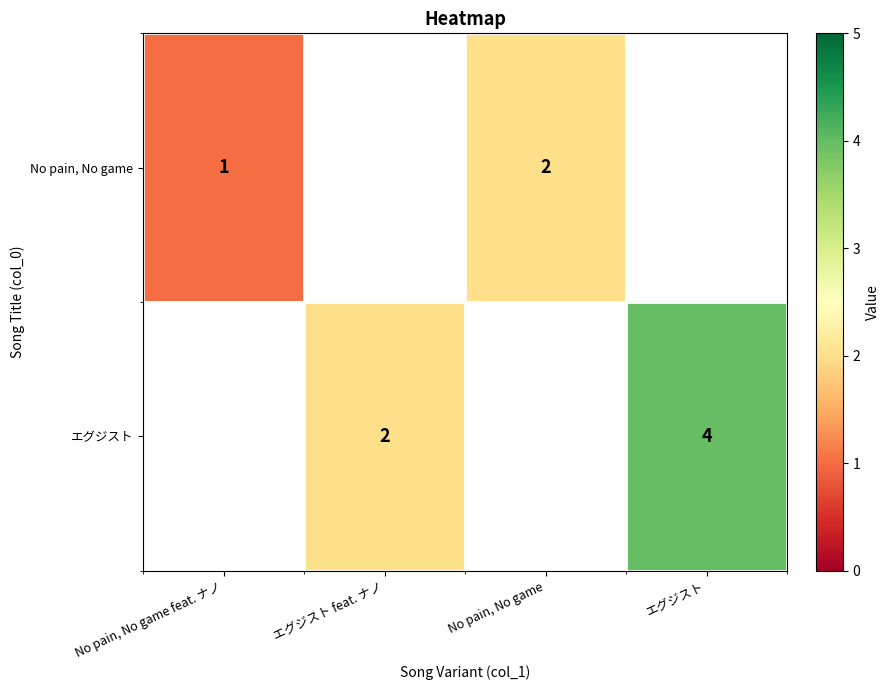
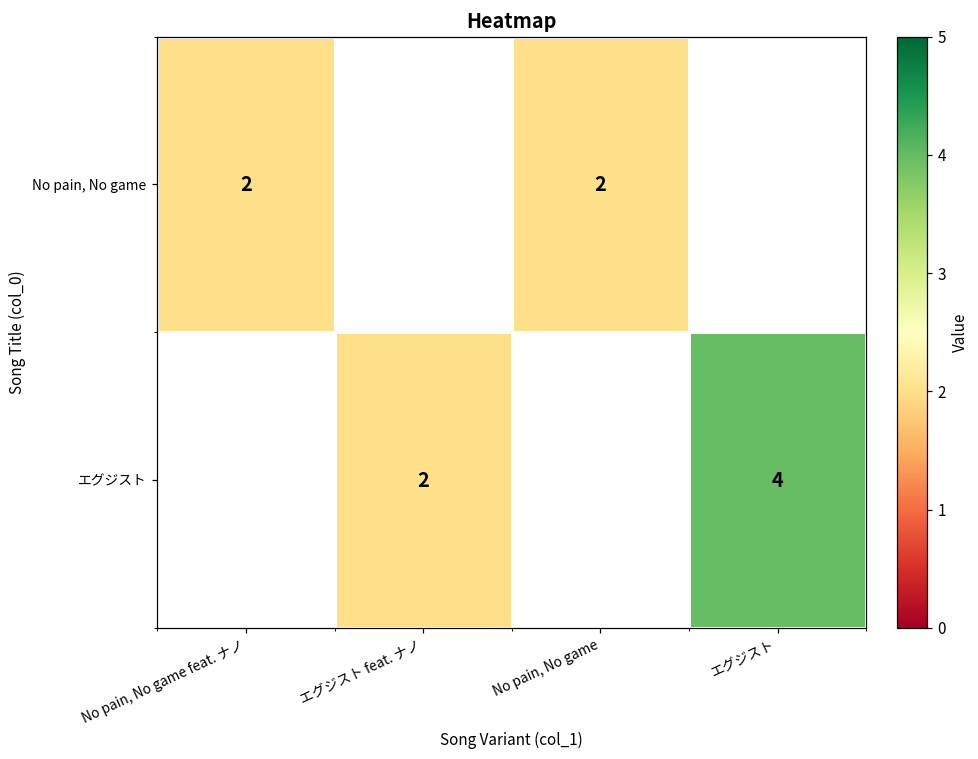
No pain, No game, No pain, No game feat. ナノ: 1 -> 2
